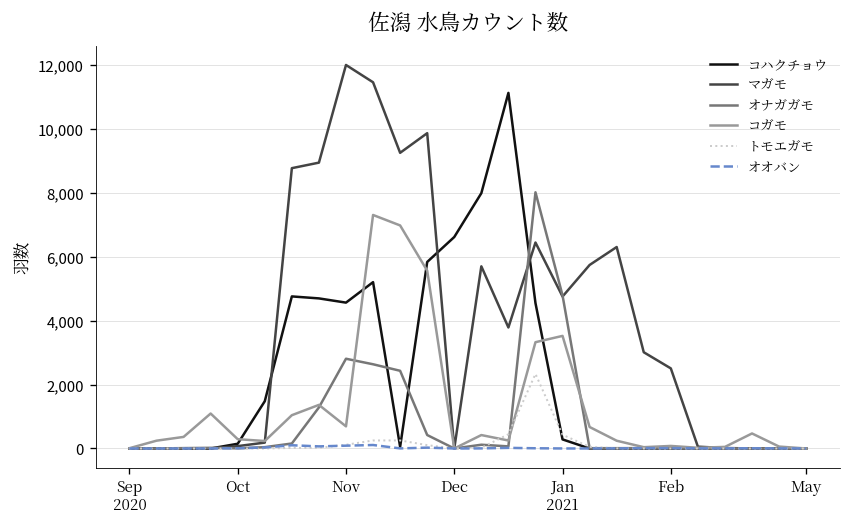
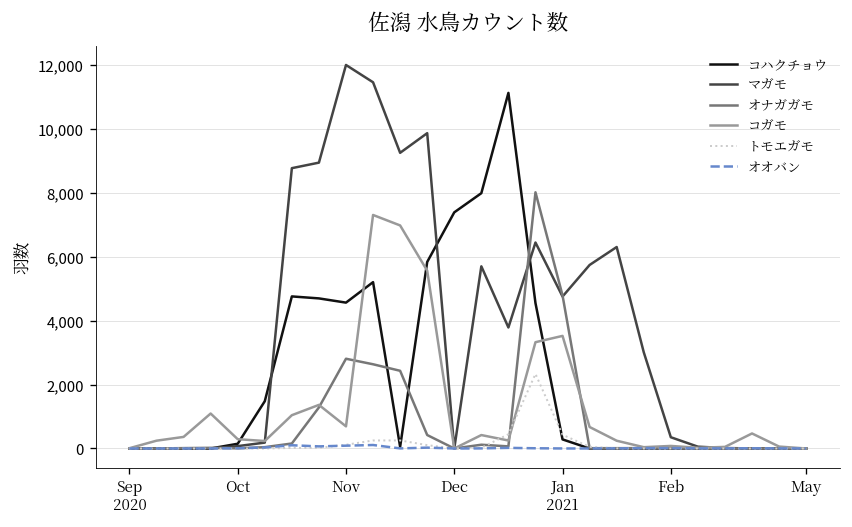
コハクチョウ, Dec: 6,600 -> 7,400
マガモ, Feb: 2,500 -> 400
